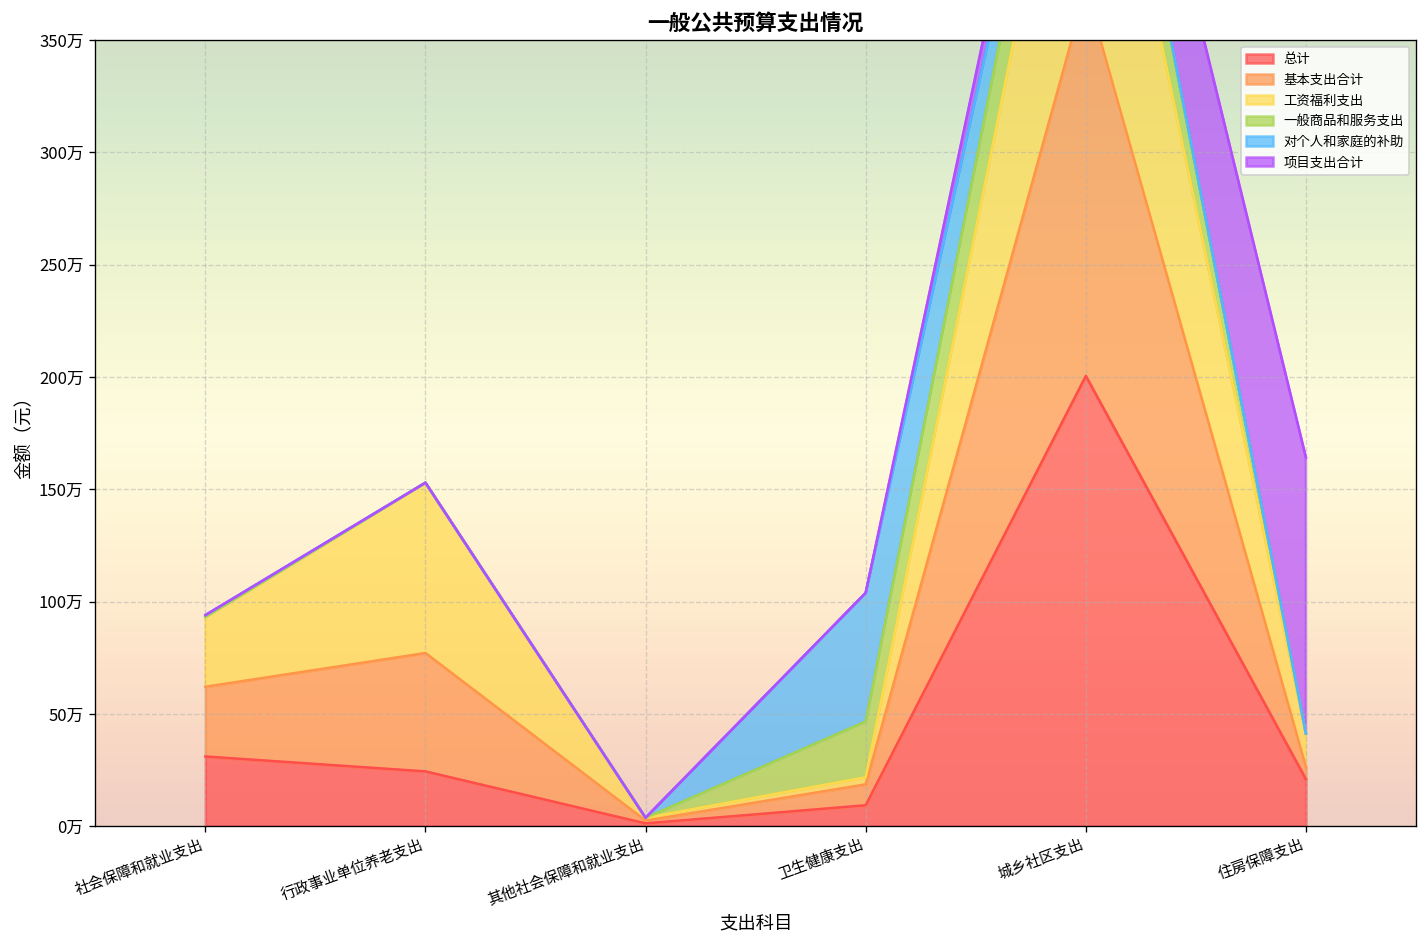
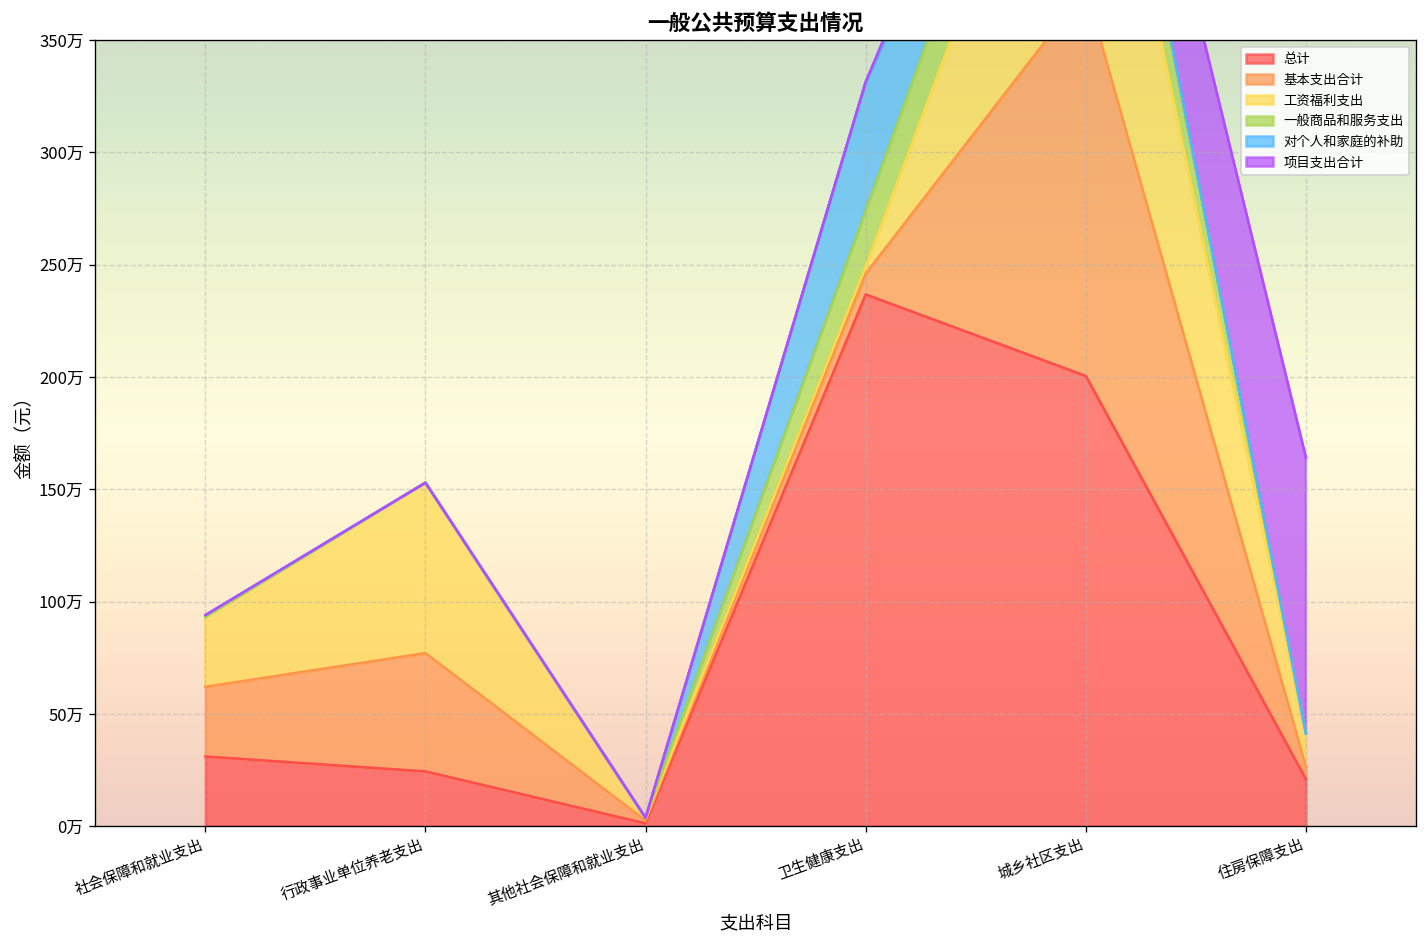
总计, 卫生健康支出: 9万 -> 237万
